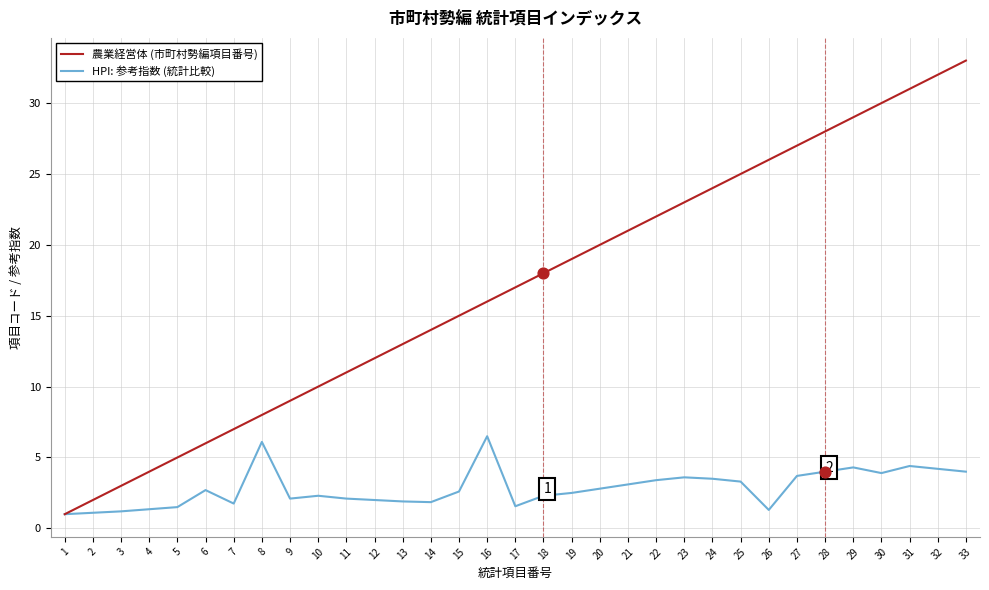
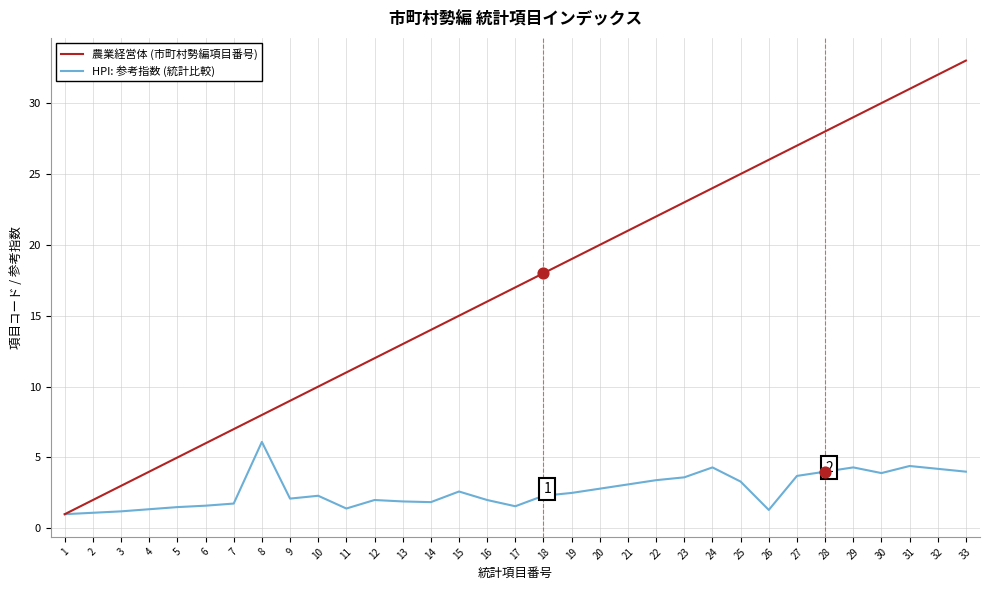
HPI: 参考指数 (統計比較), 6: 2.7 -> 1.6
HPI: 参考指数 (統計比較), 11: 2.1 -> 1.4
HPI: 参考指数 (統計比較), 16: 6.5 -> 2.0
HPI: 参考指数 (統計比較), 24: 3.5 -> 4.3
